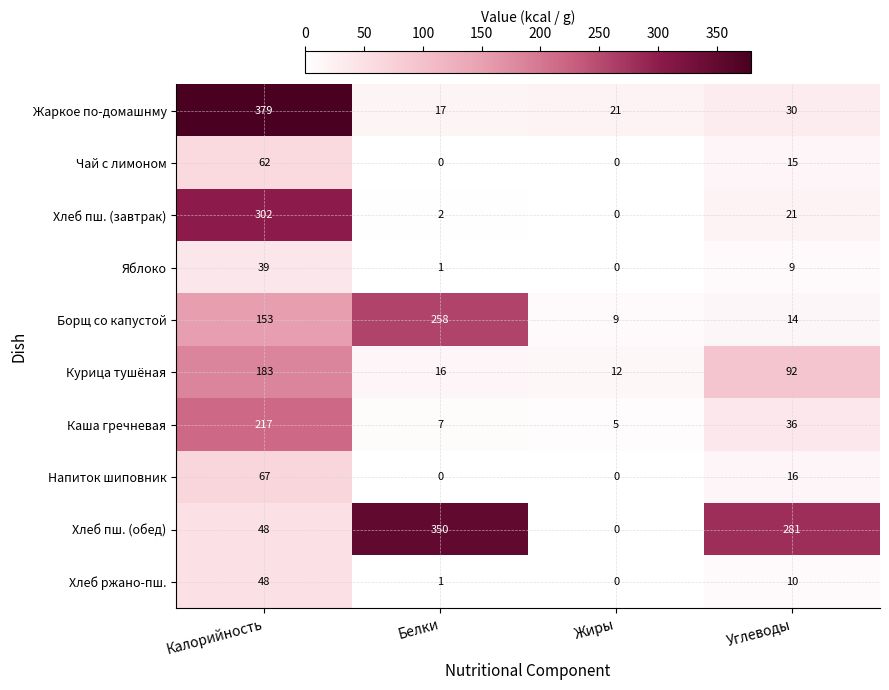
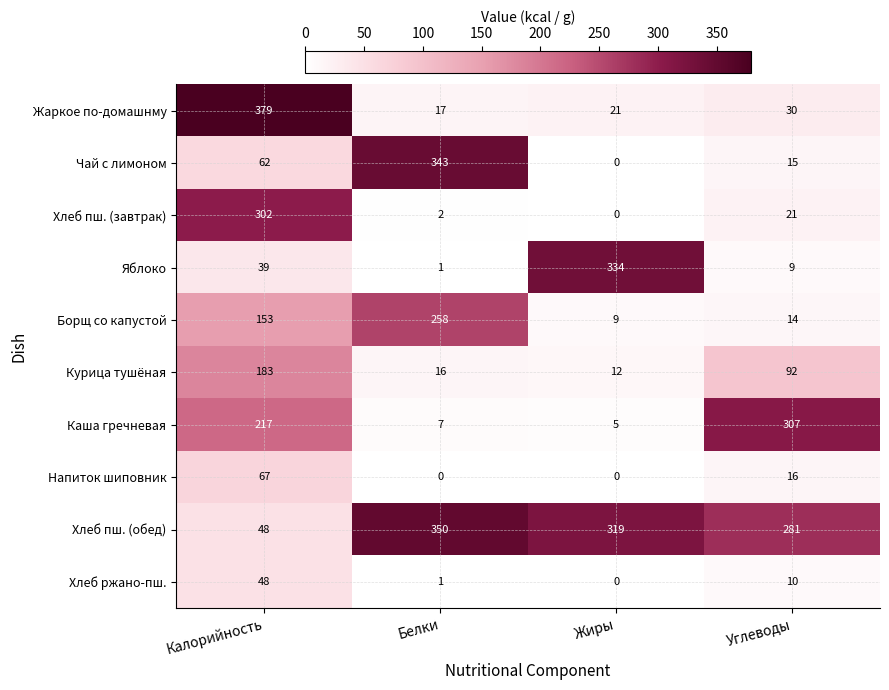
Чай с лимоном, Белки: 0 -> 343
Яблоко, Жиры: 0 -> 334
Каша гречневая, Углеводы: 36 -> 307
Хлеб пш. (обед), Жиры: 0 -> 319
